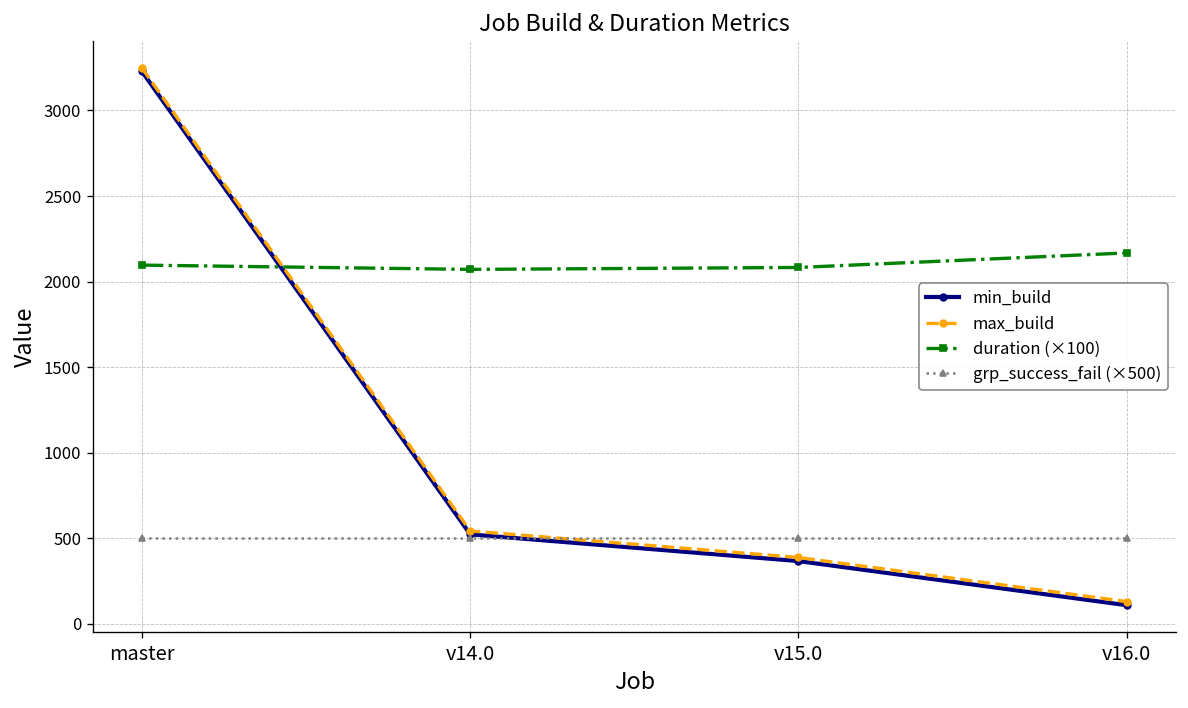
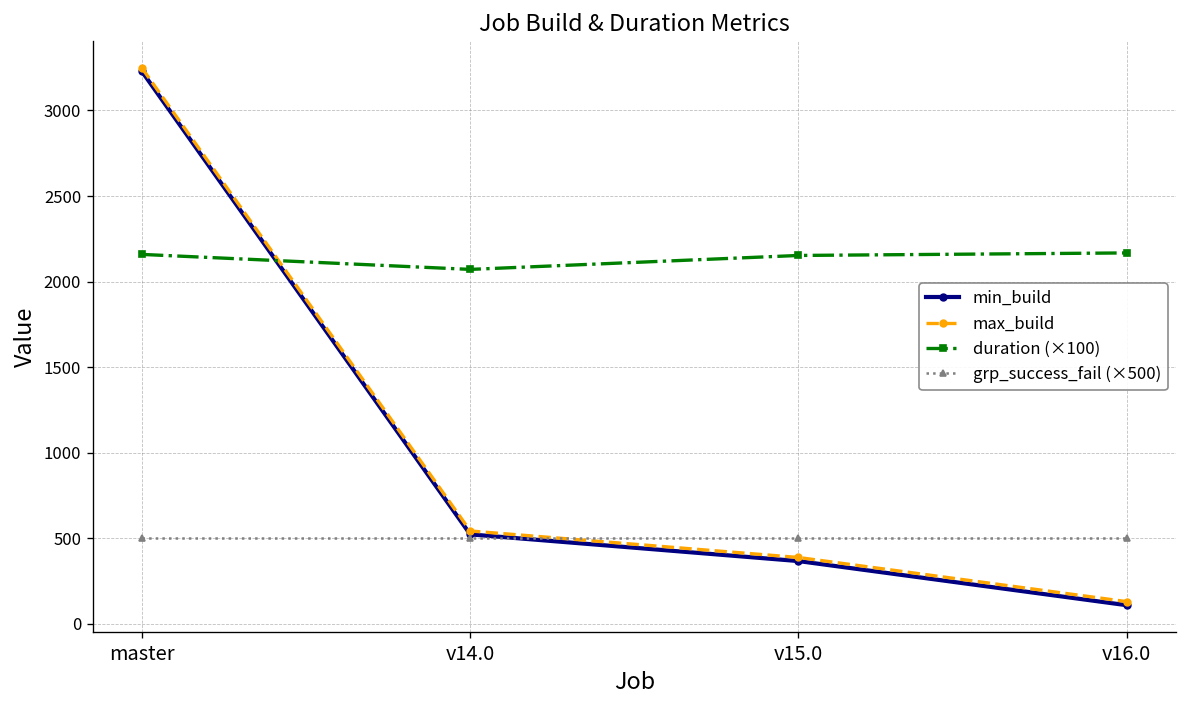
duration (×100), master: 2100 -> 2160
duration (×100), v15.0: 2080 -> 2150
